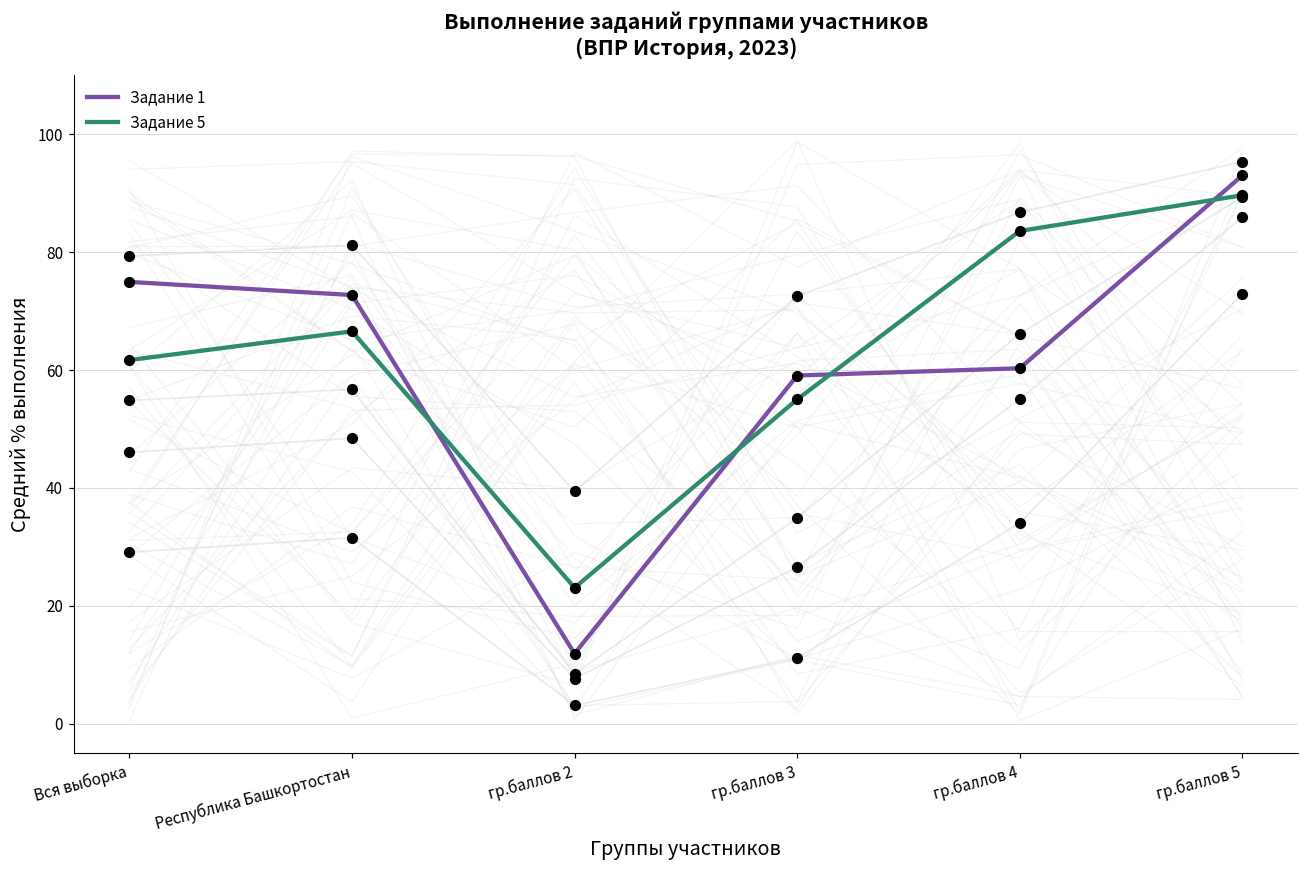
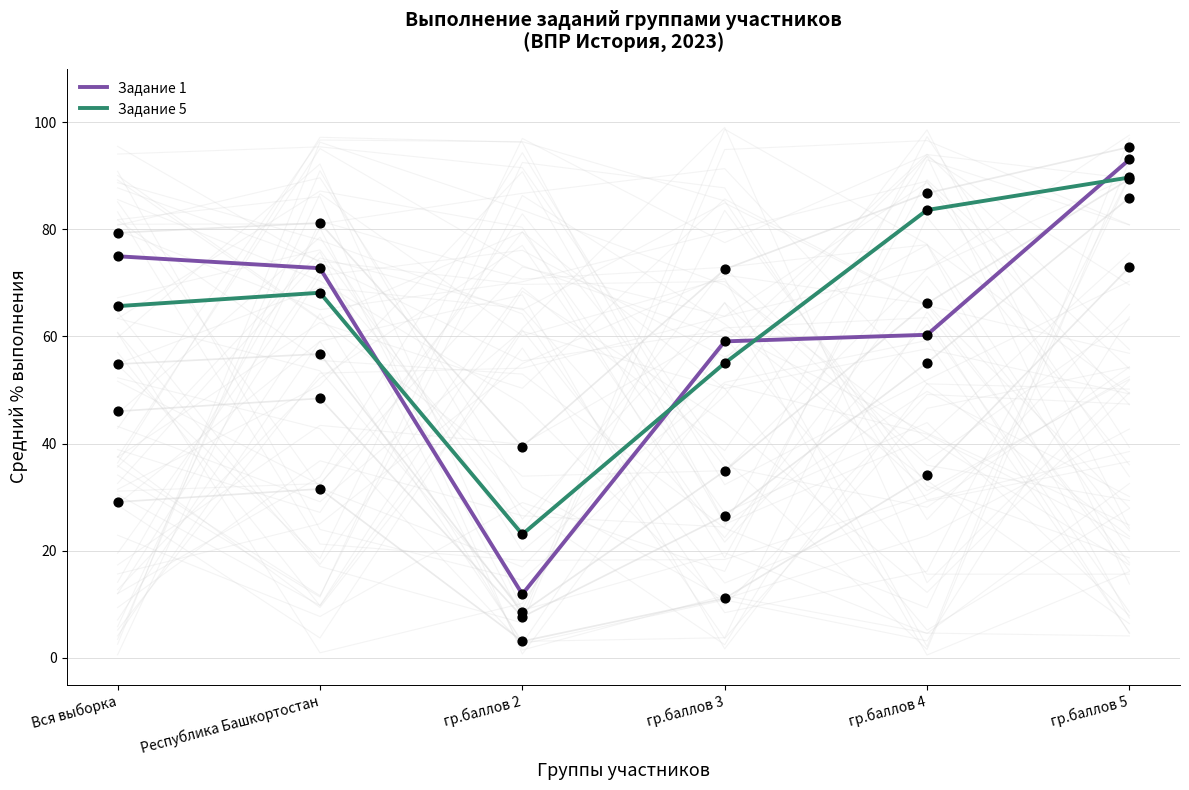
Задание 5, Вся выборка: 62 -> 66
Задание 5, Республика Башкортостан: 67 -> 68
